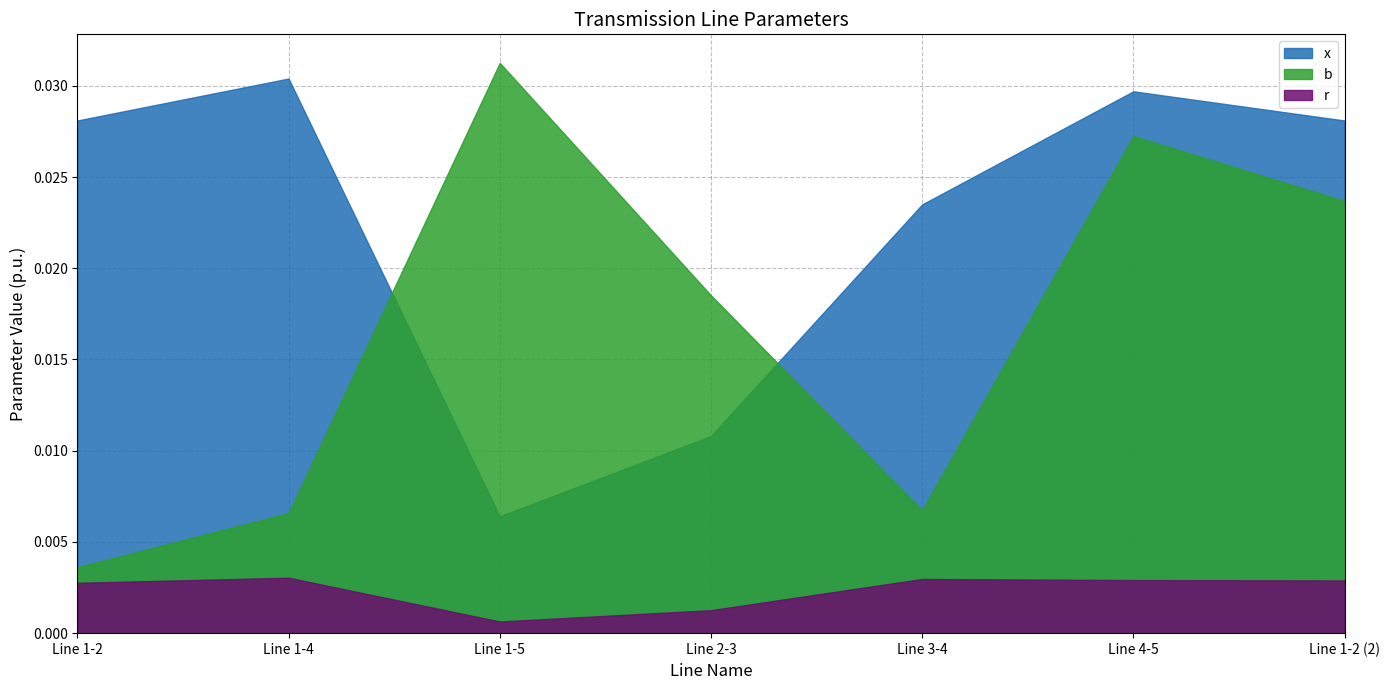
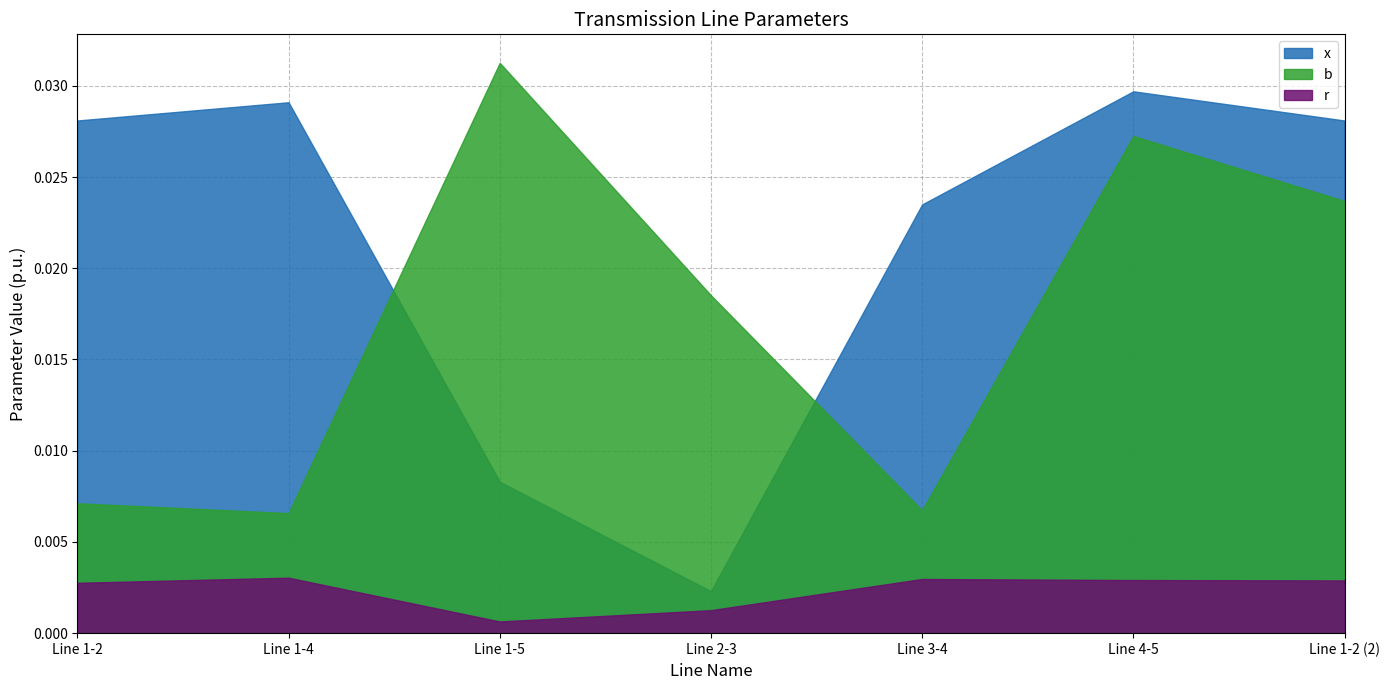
b, Line 1-2: 0.0036 -> 0.0071
x, Line 1-4: 0.0304 -> 0.0291
x, Line 1-5: 0.0064 -> 0.0083
x, Line 2-3: 0.0108 -> 0.0023
